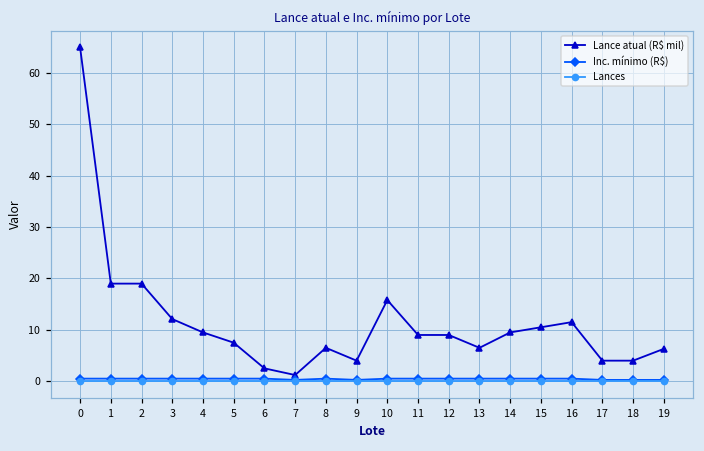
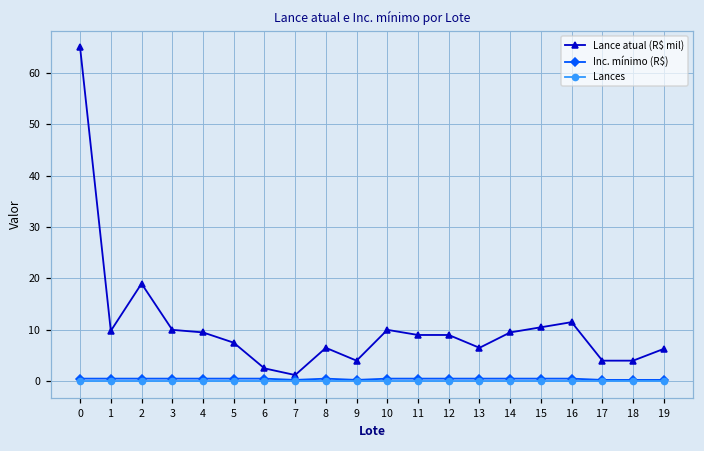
Lance atual (R$ mil), 1: 19 -> 10
Lance atual (R$ mil), 3: 12 -> 10
Lance atual (R$ mil), 10: 16 -> 10
